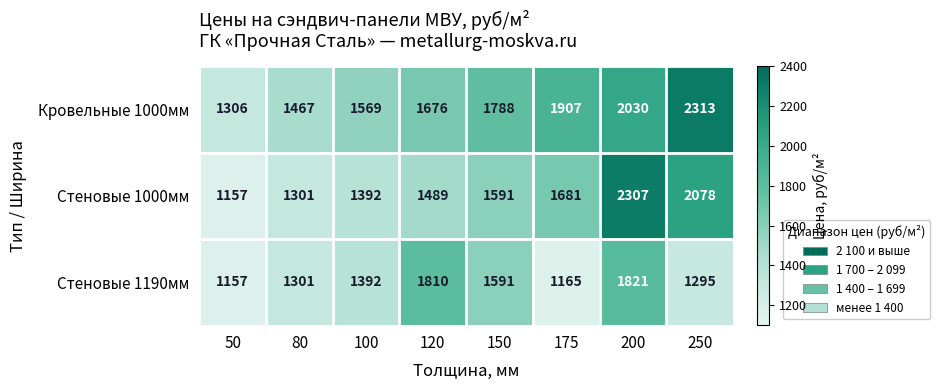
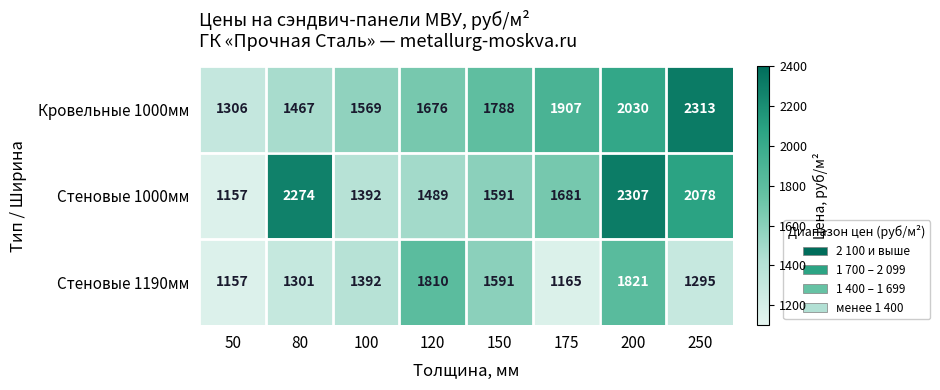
Стеновые 1000мм, 80: 1301 -> 2274
